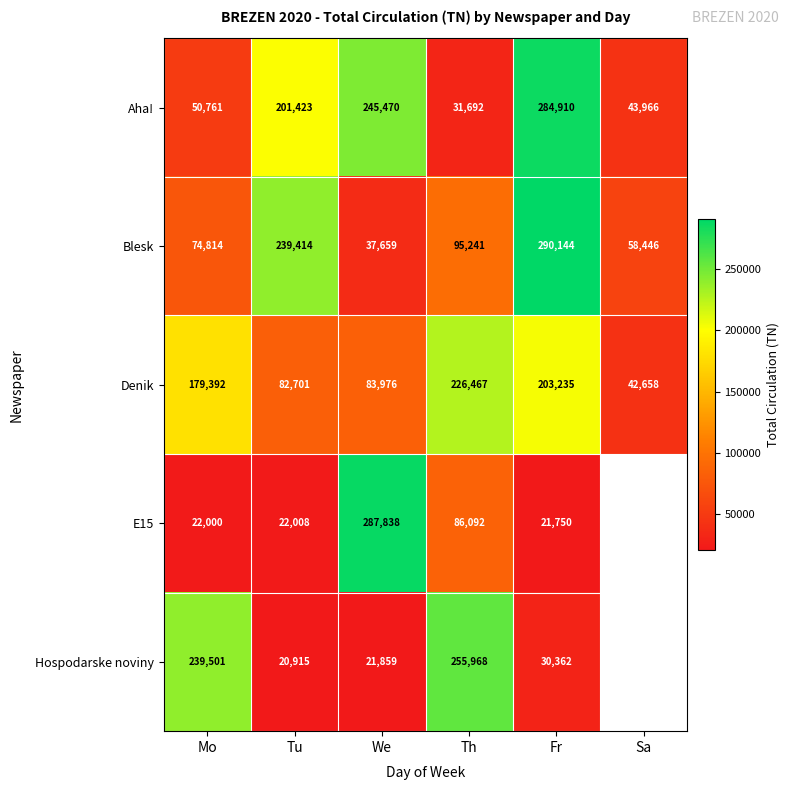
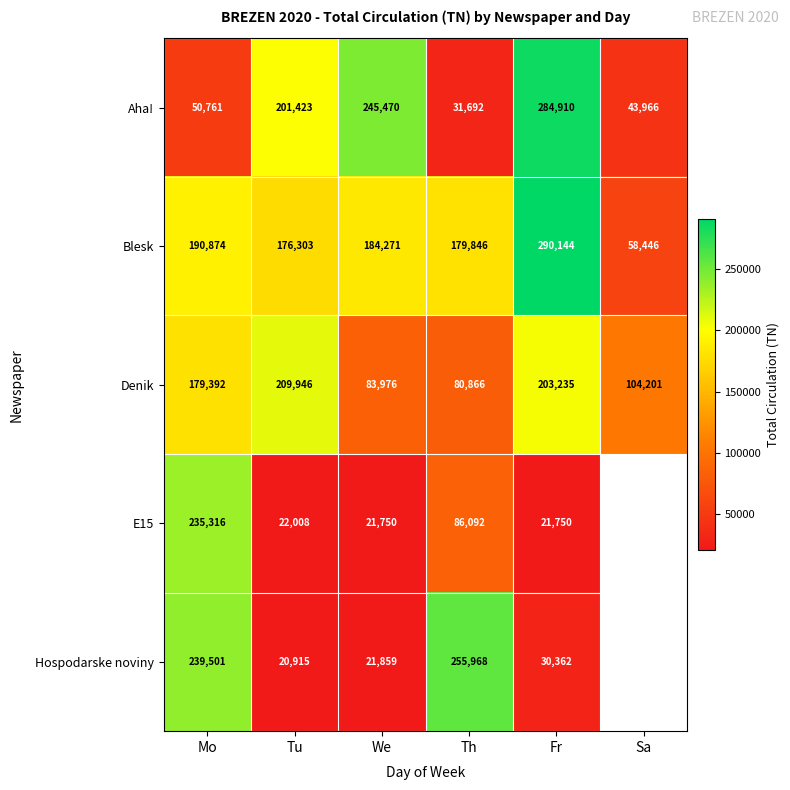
Blesk, Mo: 74,814 -> 190,874
Blesk, Tu: 239,414 -> 176,303
Blesk, We: 37,659 -> 184,271
Blesk, Th: 95,241 -> 179,846
Denik, Tu: 82,701 -> 209,946
Denik, Th: 226,467 -> 80,866
Denik, Sa: 42,658 -> 104,201
E15, Mo: 22,000 -> 235,316
E15, We: 287,838 -> 21,750
